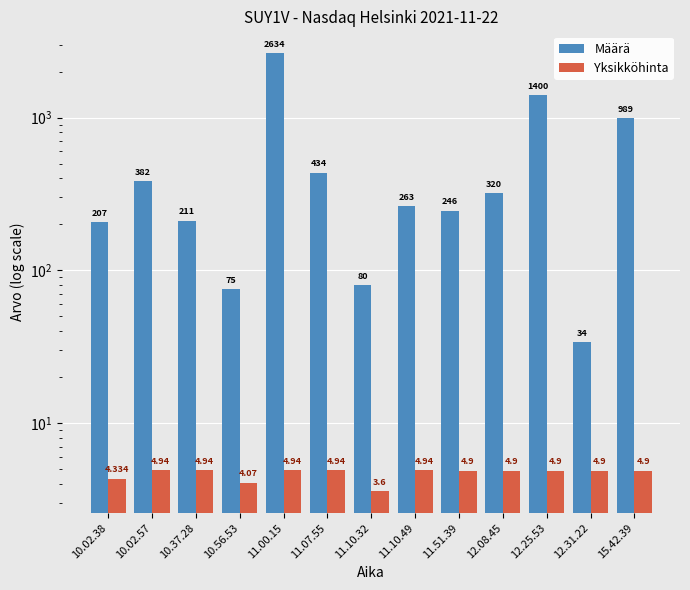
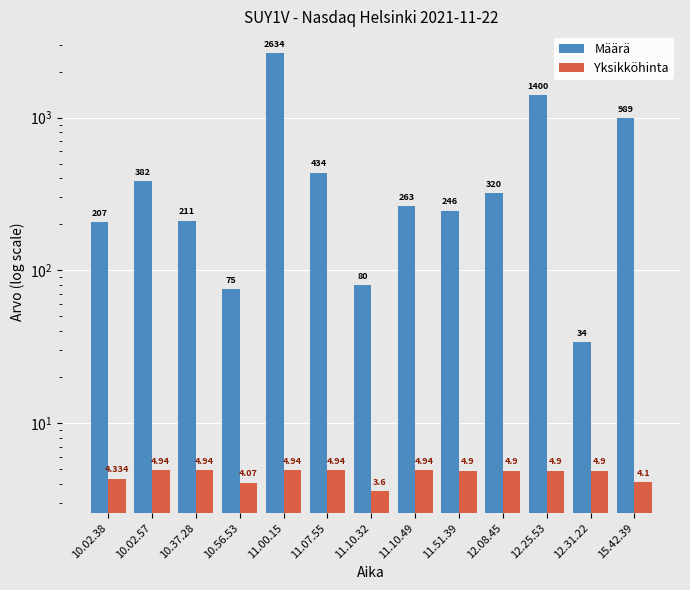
Yksikköhinta, 15.42.39: 4.9 -> 4.1
